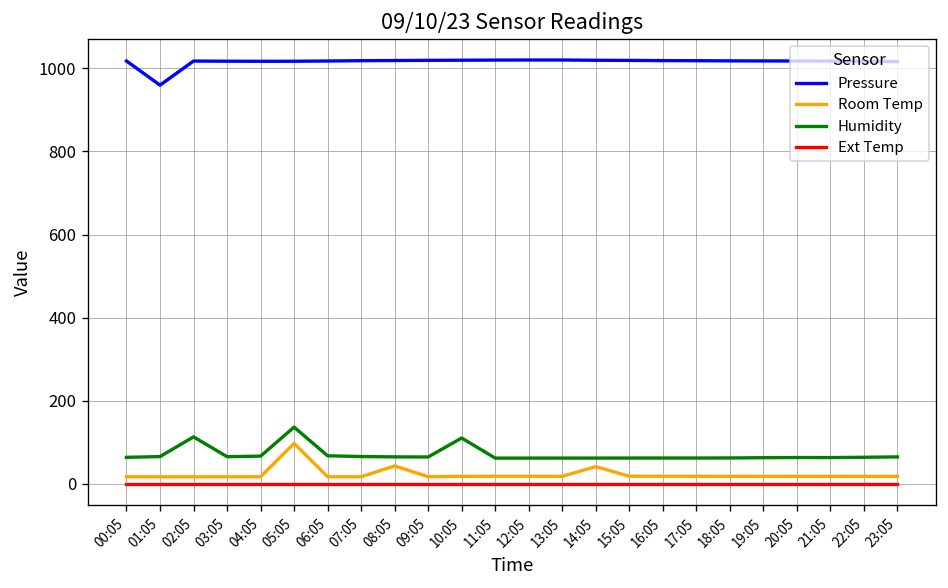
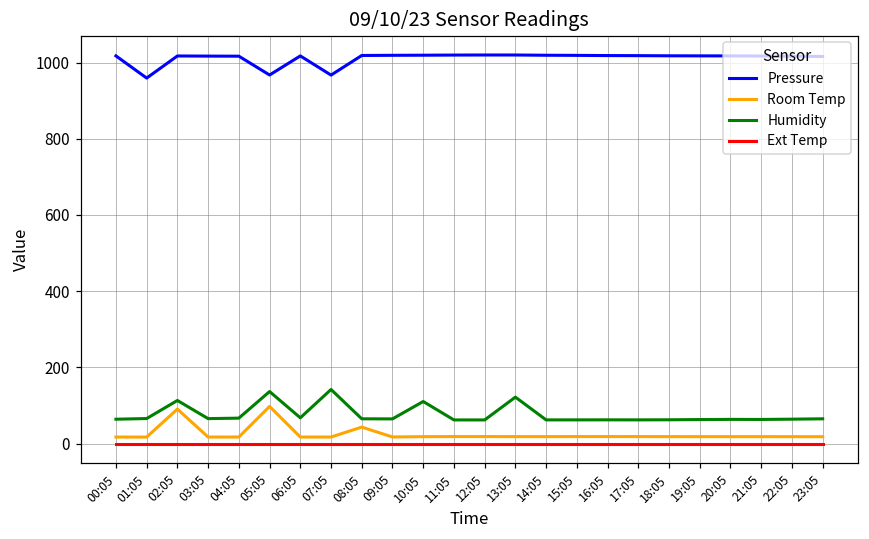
Room Temp, 02:05: 20 -> 90
Pressure, 05:05: 1020 -> 970
Pressure, 07:05: 1020 -> 970
Humidity, 07:05: 70 -> 140
Humidity, 13:05: 60 -> 120
Room Temp, 14:05: 40 -> 20
